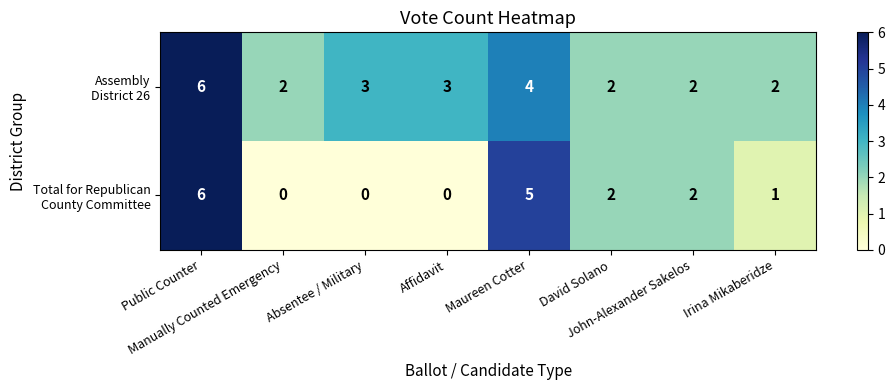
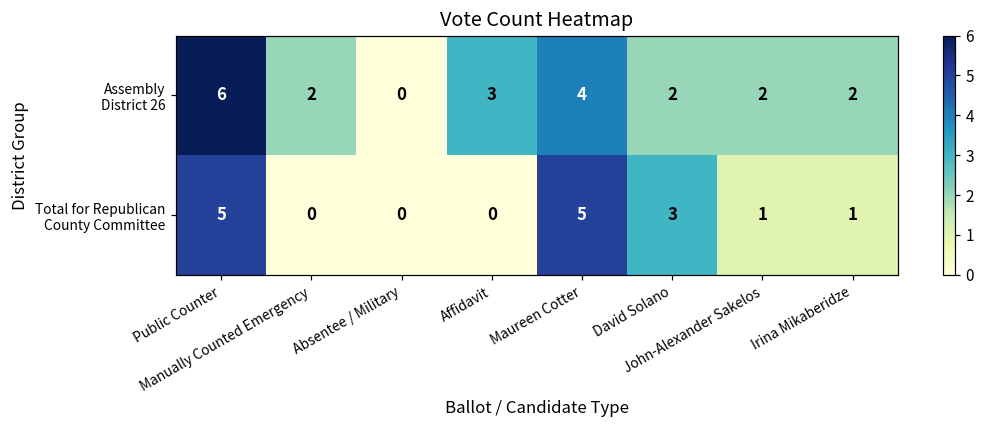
Assembly District 26, Absentee / Military: 3 -> 0
Total for Republican County Committee, Public Counter: 6 -> 5
Total for Republican County Committee, David Solano: 2 -> 3
Total for Republican County Committee, John-Alexander Sakelos: 2 -> 1
